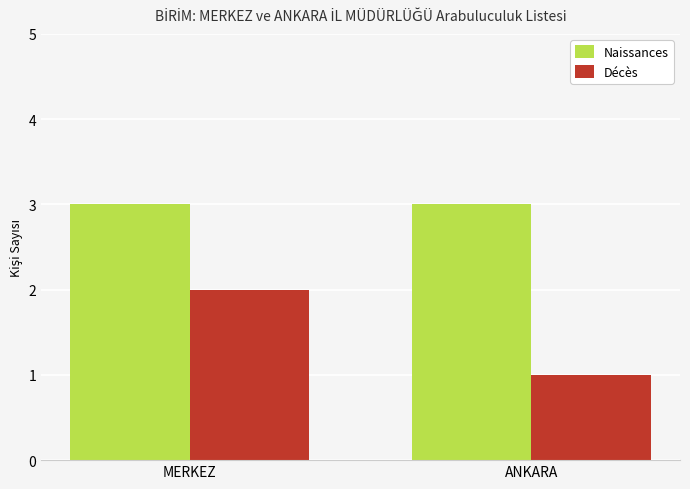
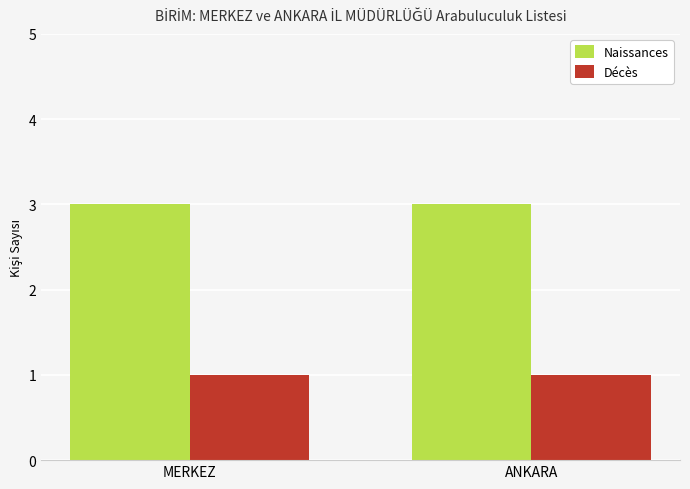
Décès, MERKEZ: 2 -> 1
